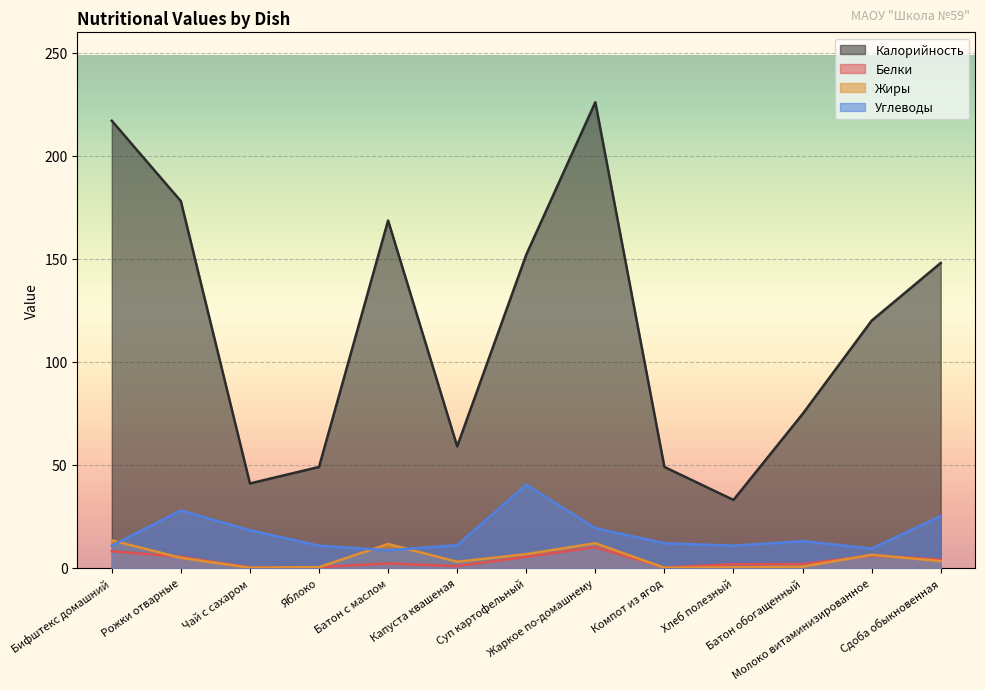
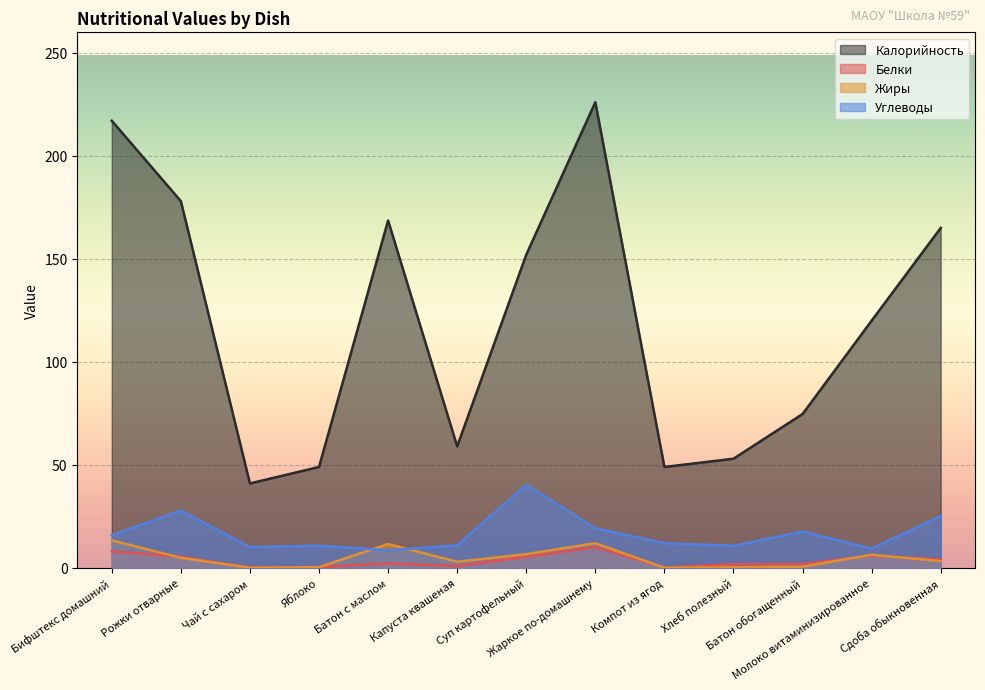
Углеводы, Бифштекс домашний: 11 -> 16
Углеводы, Чай с сахаром: 18 -> 10
Калорийность, Хлеб полезный: 33 -> 53
Углеводы, Батон обогащенный: 13 -> 18
Калорийность, Сдоба обыкновенная: 148 -> 165
